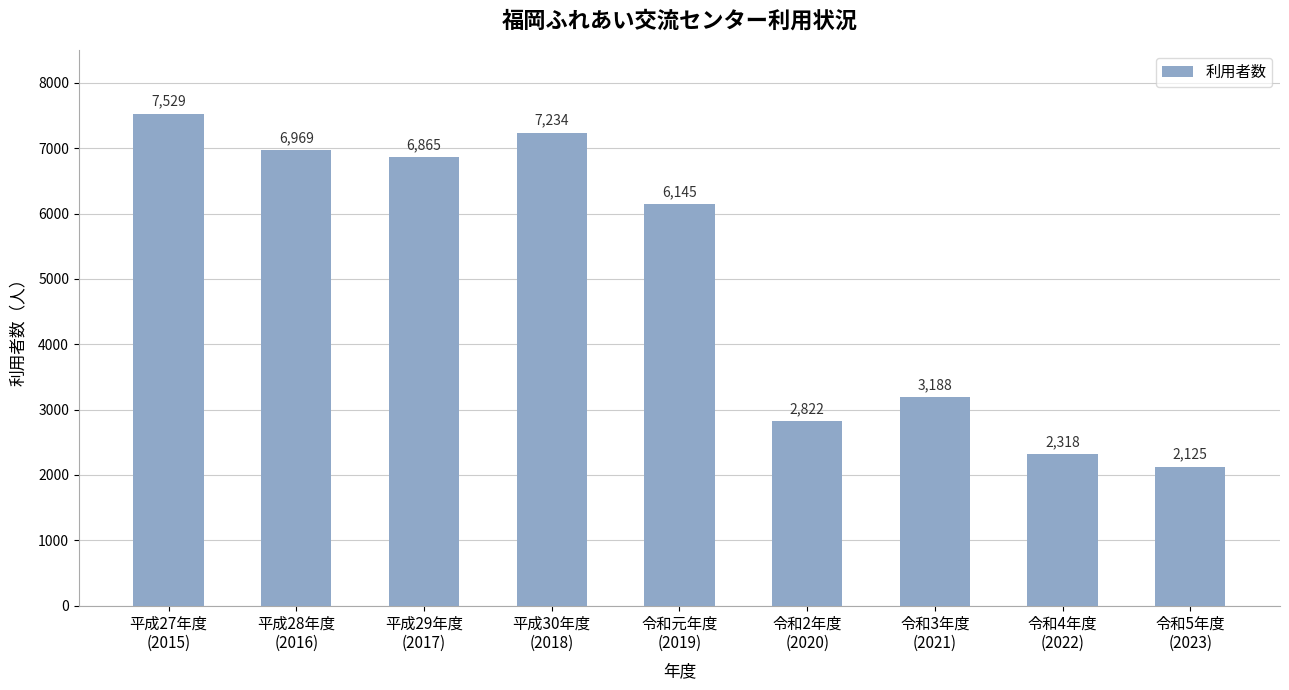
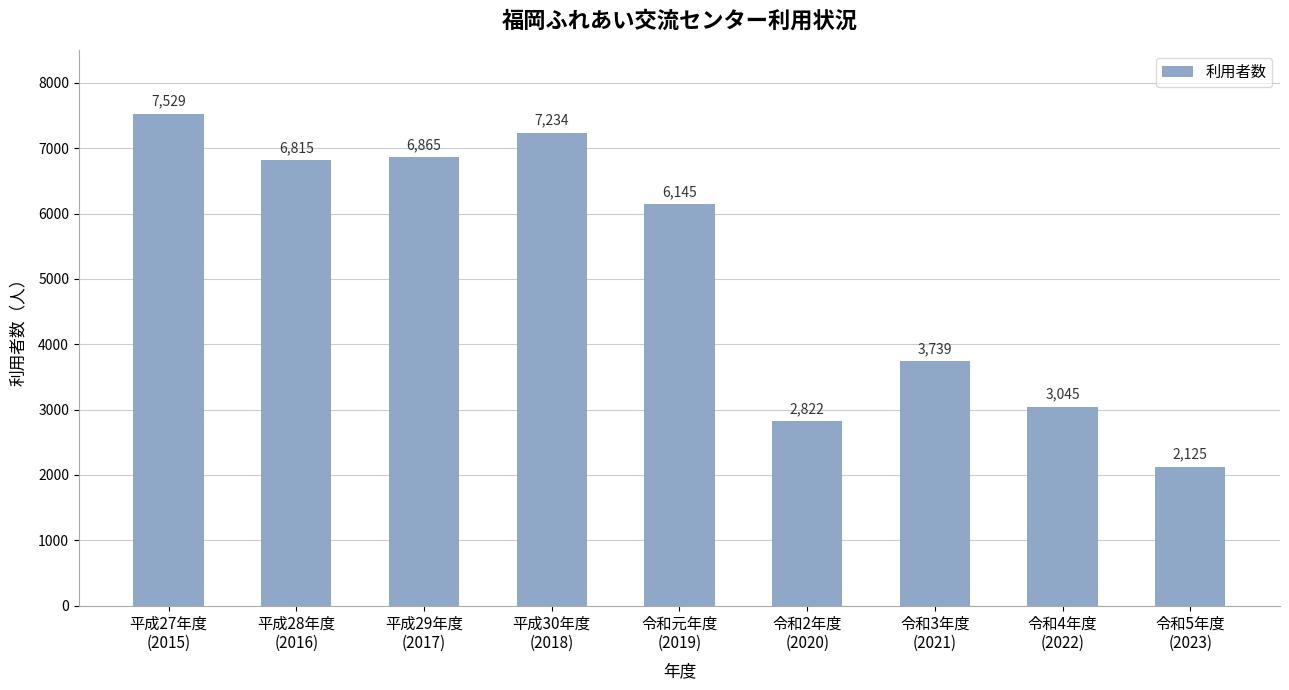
平成28年度 (2016): 6,969 -> 6,815
令和3年度 (2021): 3,188 -> 3,739
令和4年度 (2022): 2,318 -> 3,045
